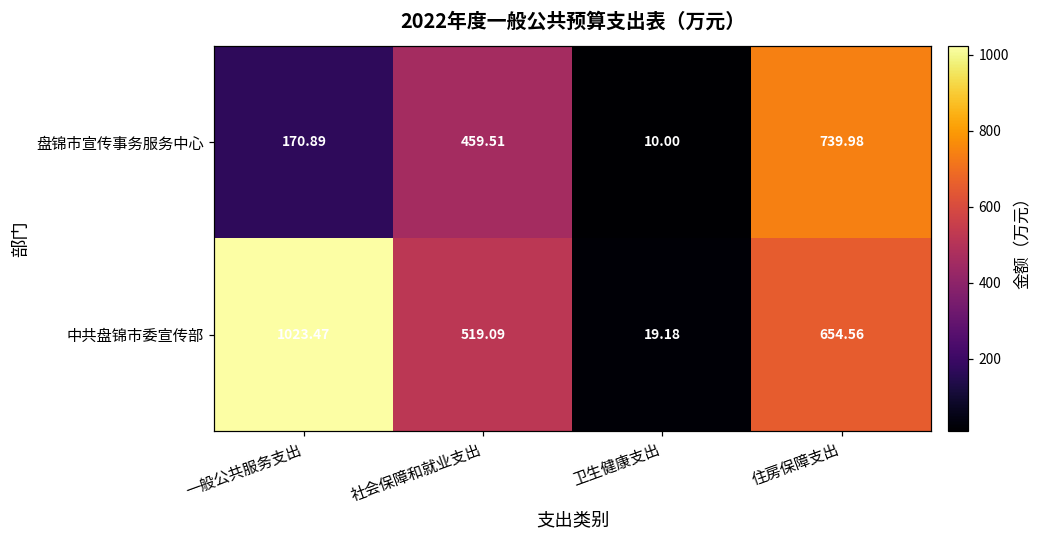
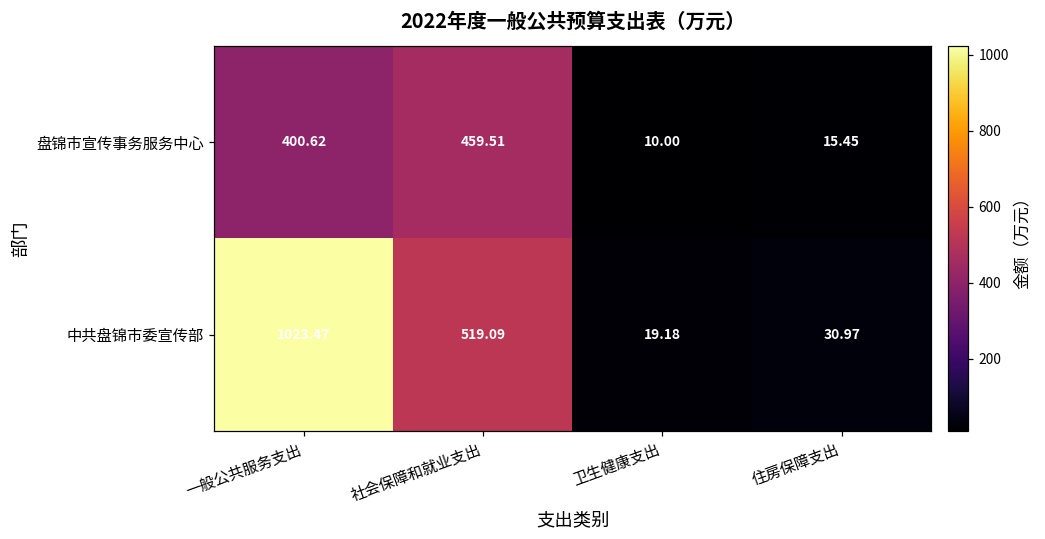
盘锦市宣传事务服务中心, 一般公共服务支出: 170.89 -> 400.62
盘锦市宣传事务服务中心, 住房保障支出: 739.98 -> 15.45
中共盘锦市委宣传部, 住房保障支出: 654.56 -> 30.97
